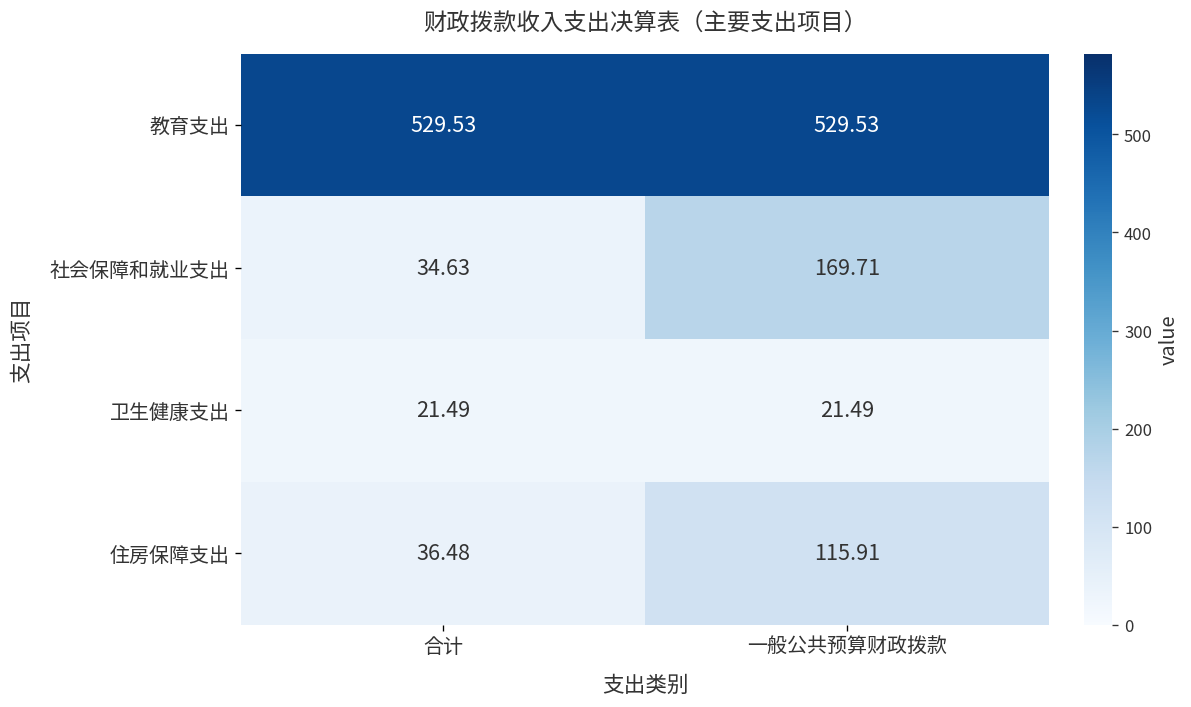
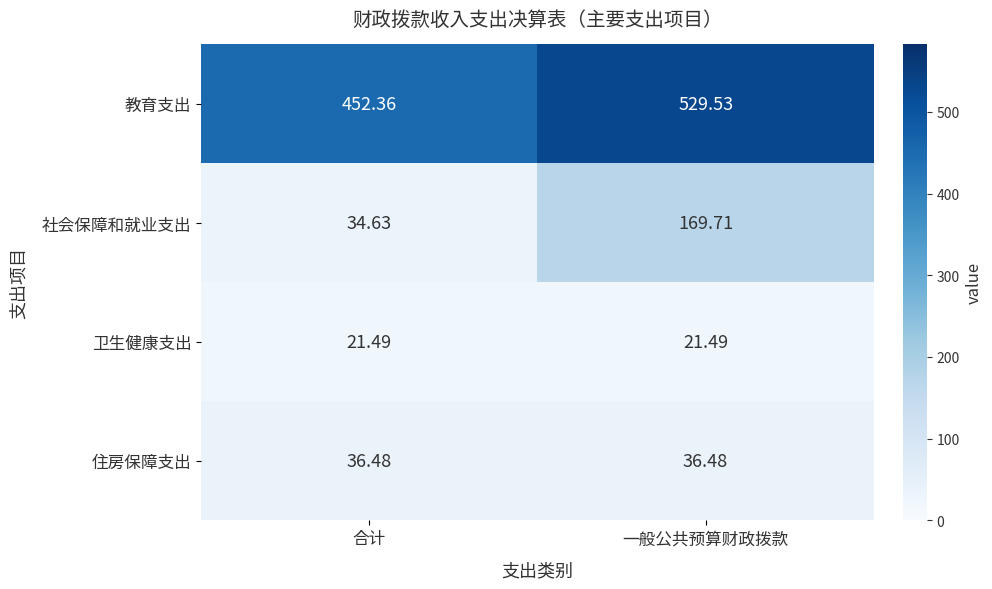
教育支出, 合计: 529.53 -> 452.36
住房保障支出, 一般公共预算财政拨款: 115.91 -> 36.48
